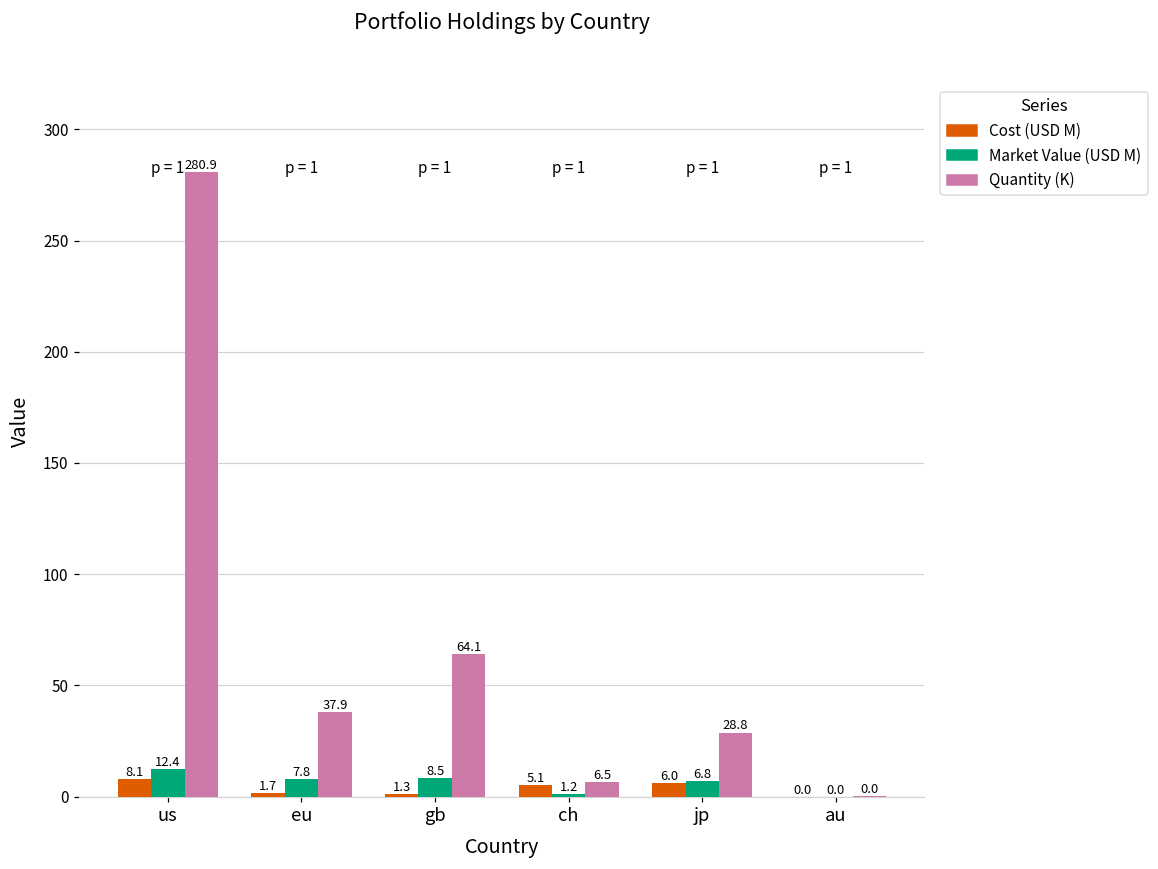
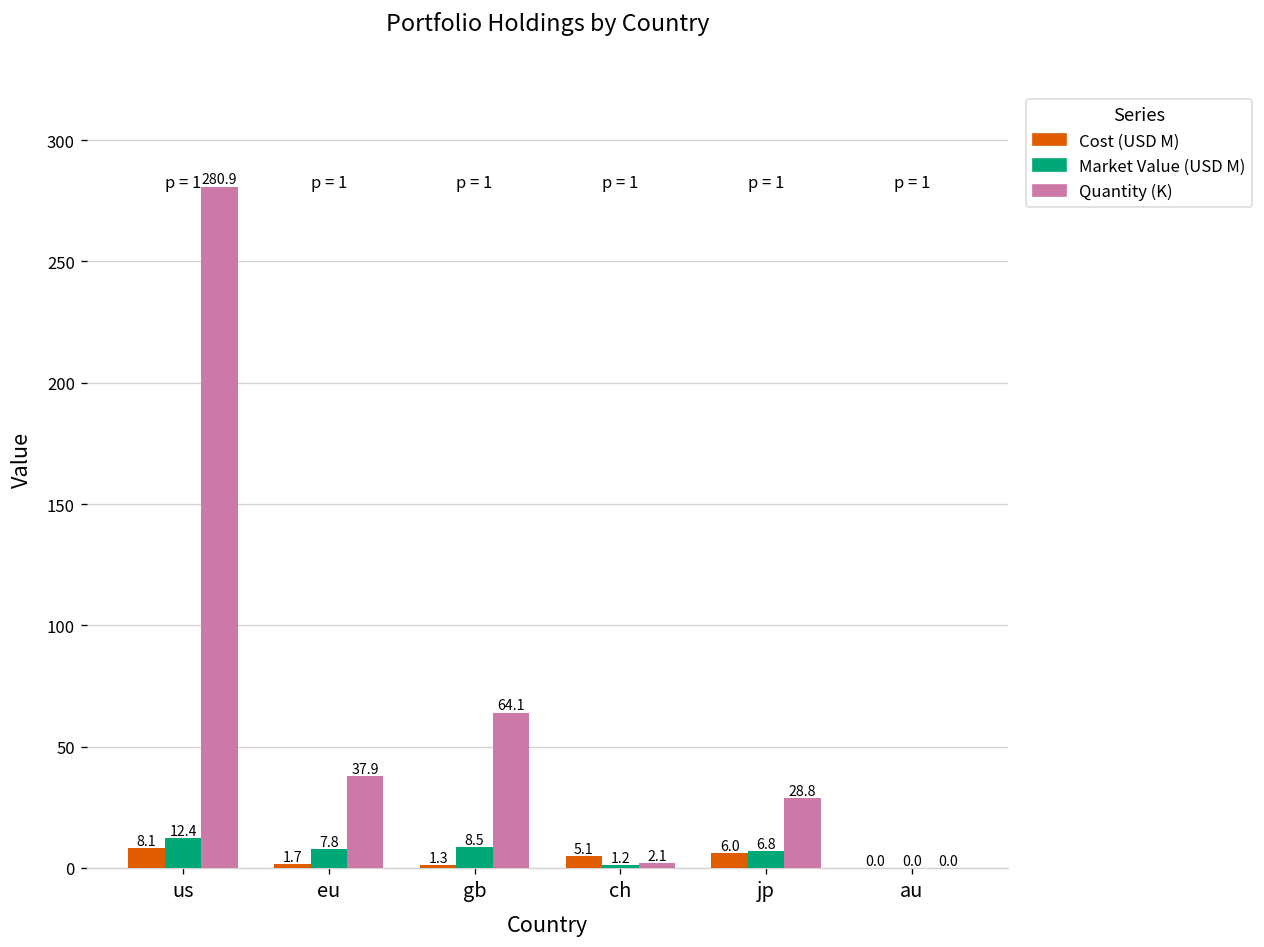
Quantity (K), ch: 6.5 -> 2.1
